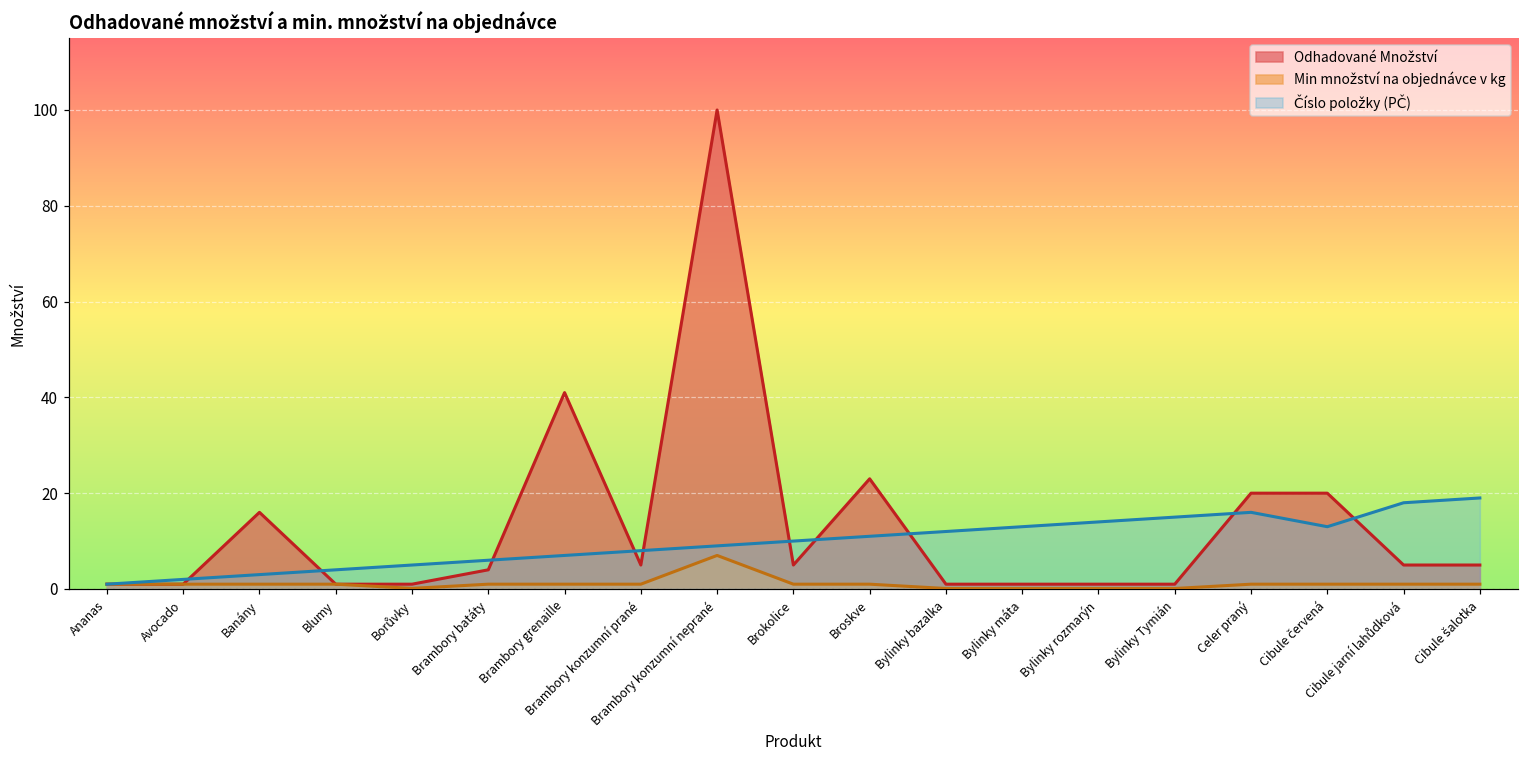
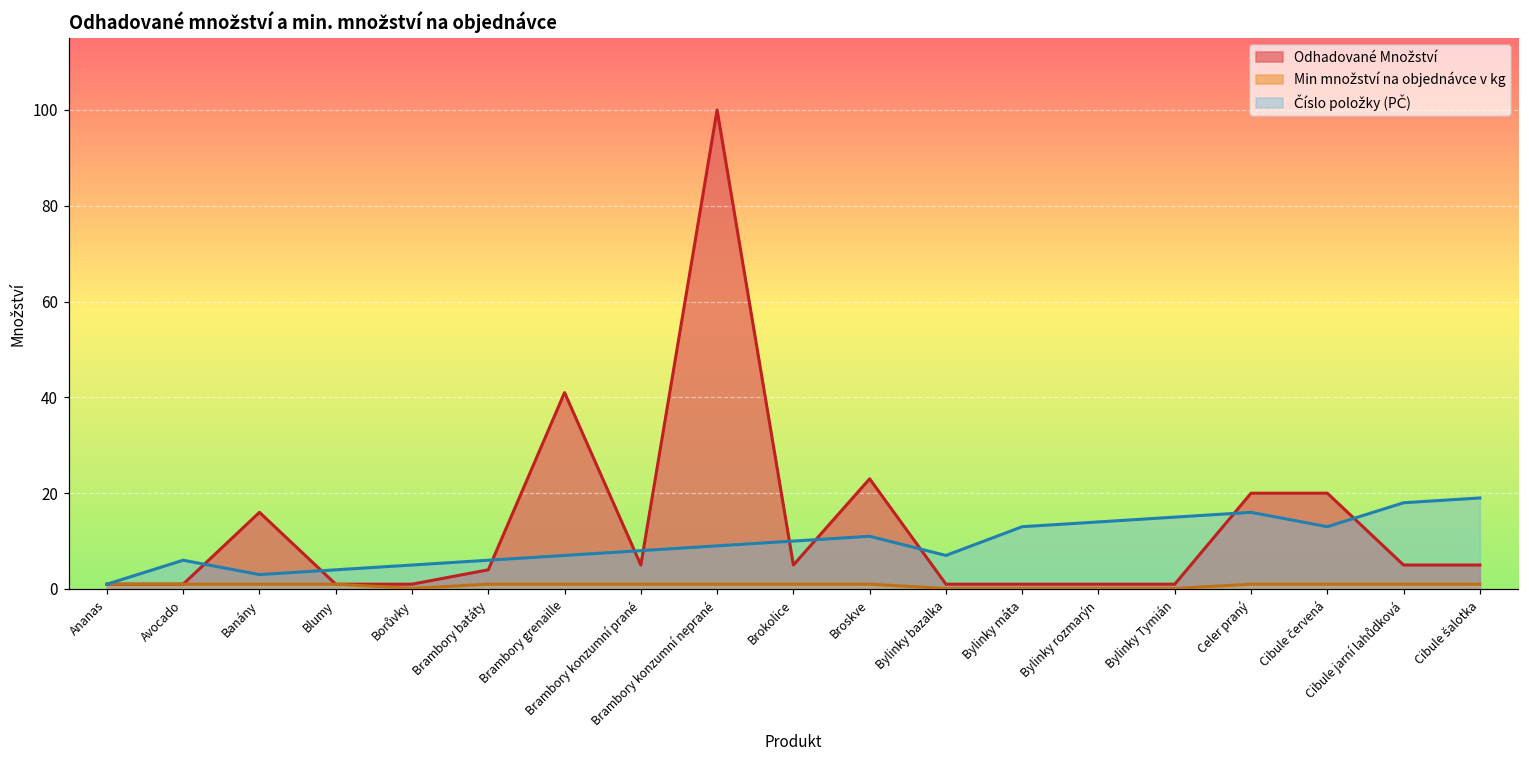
Číslo položky (PČ), Avocado: 2 -> 6
Min množství na objednávce v kg, Brambory konzumní neprané: 7 -> 1
Číslo položky (PČ), Bylinky bazalka: 12 -> 7
